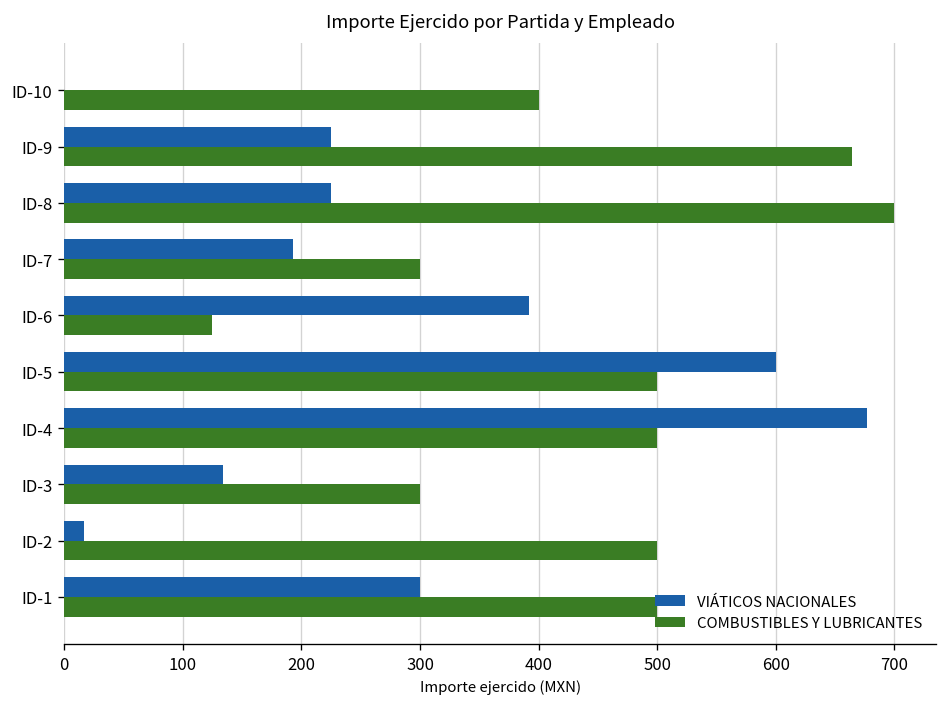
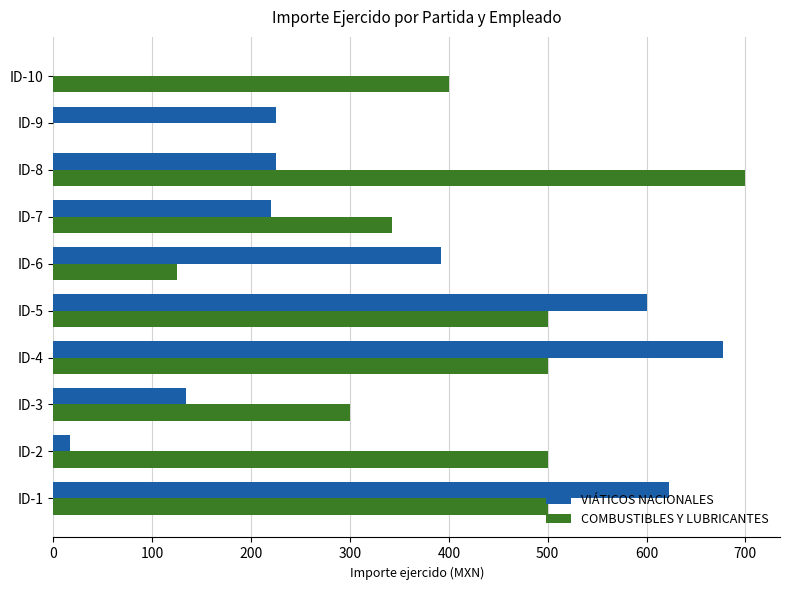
COMBUSTIBLES Y LUBRICANTES, ID-9: 660 -> 0
VIÁTICOS NACIONALES, ID-7: 190 -> 220
COMBUSTIBLES Y LUBRICANTES, ID-7: 300 -> 340
VIÁTICOS NACIONALES, ID-1: 300 -> 620
